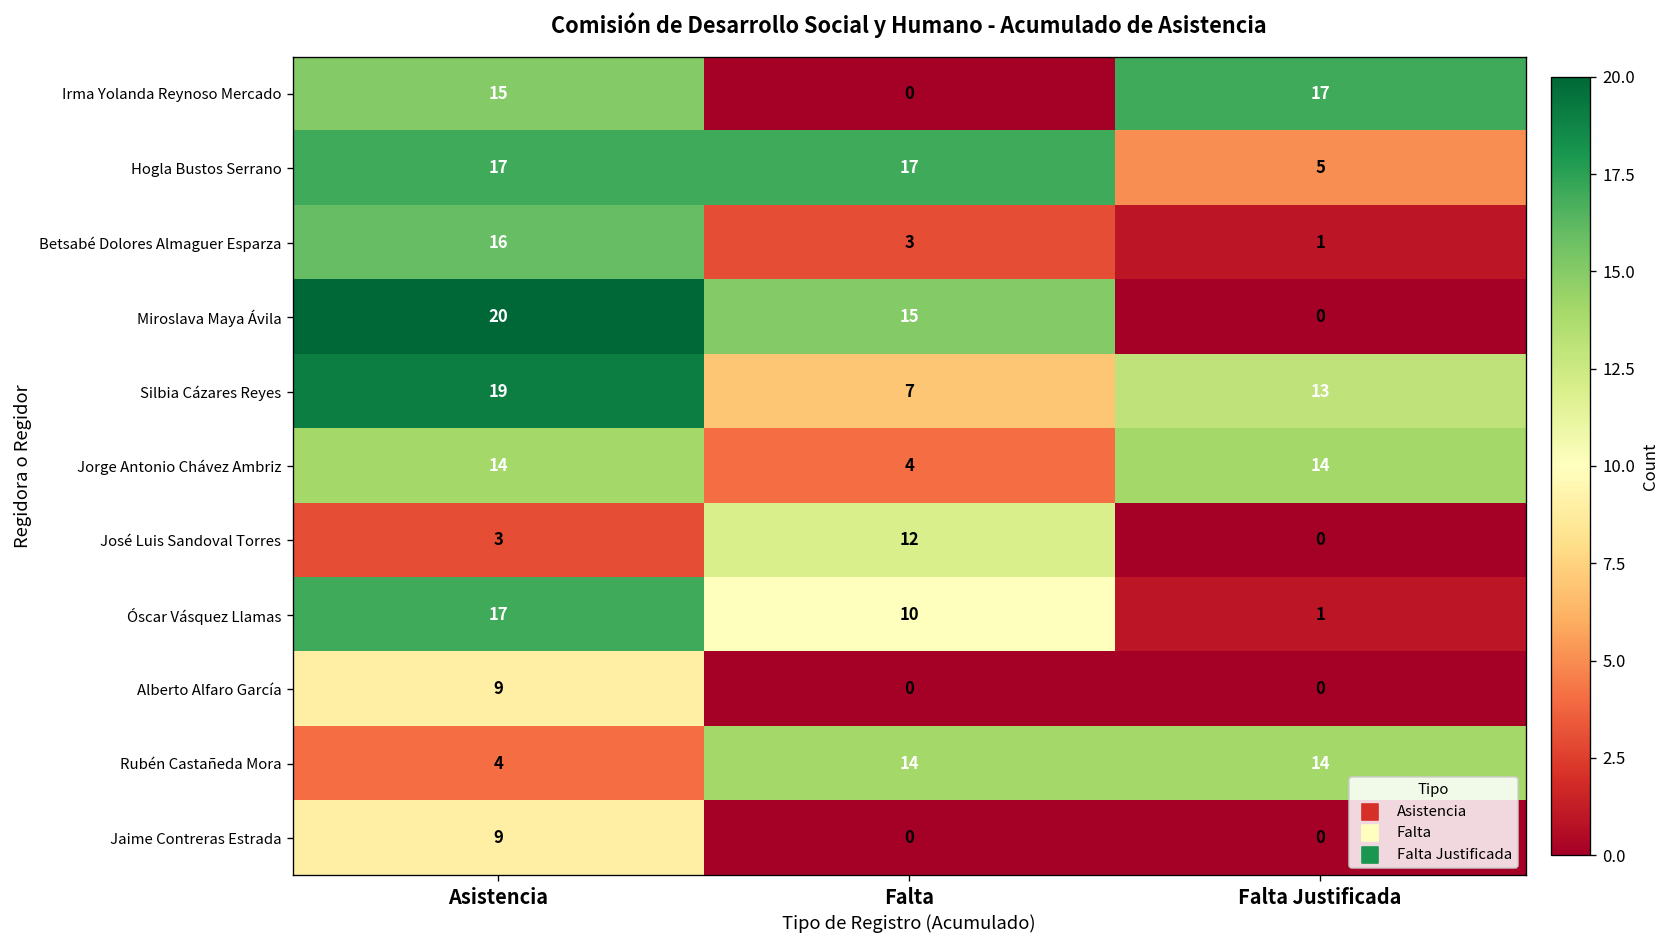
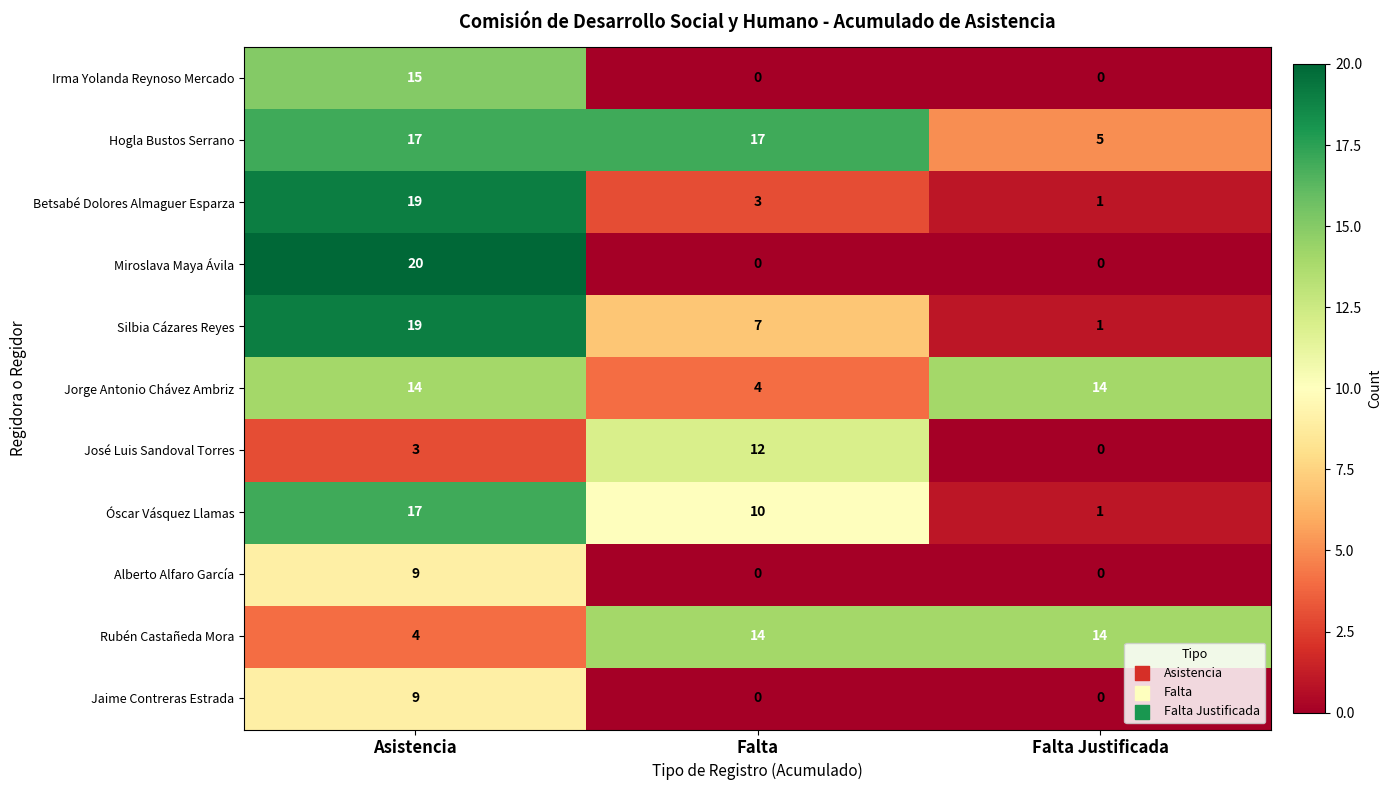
Irma Yolanda Reynoso Mercado, Falta Justificada: 17 -> 0
Betsabé Dolores Almaguer Esparza, Asistencia: 16 -> 19
Miroslava Maya Ávila, Falta: 15 -> 0
Silbia Cázares Reyes, Falta Justificada: 13 -> 1
